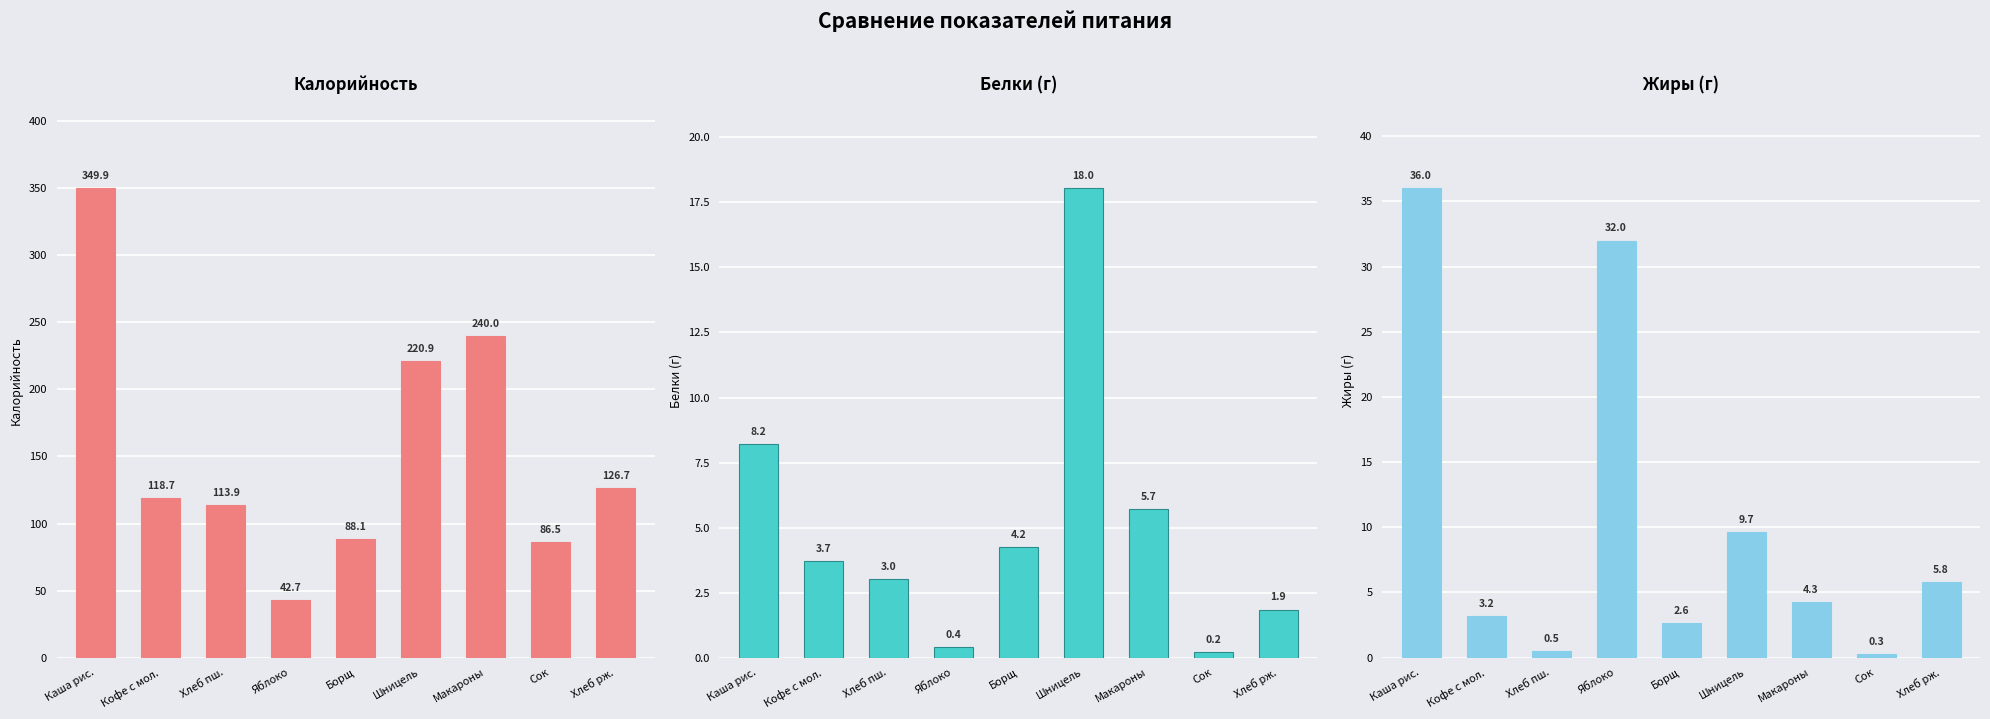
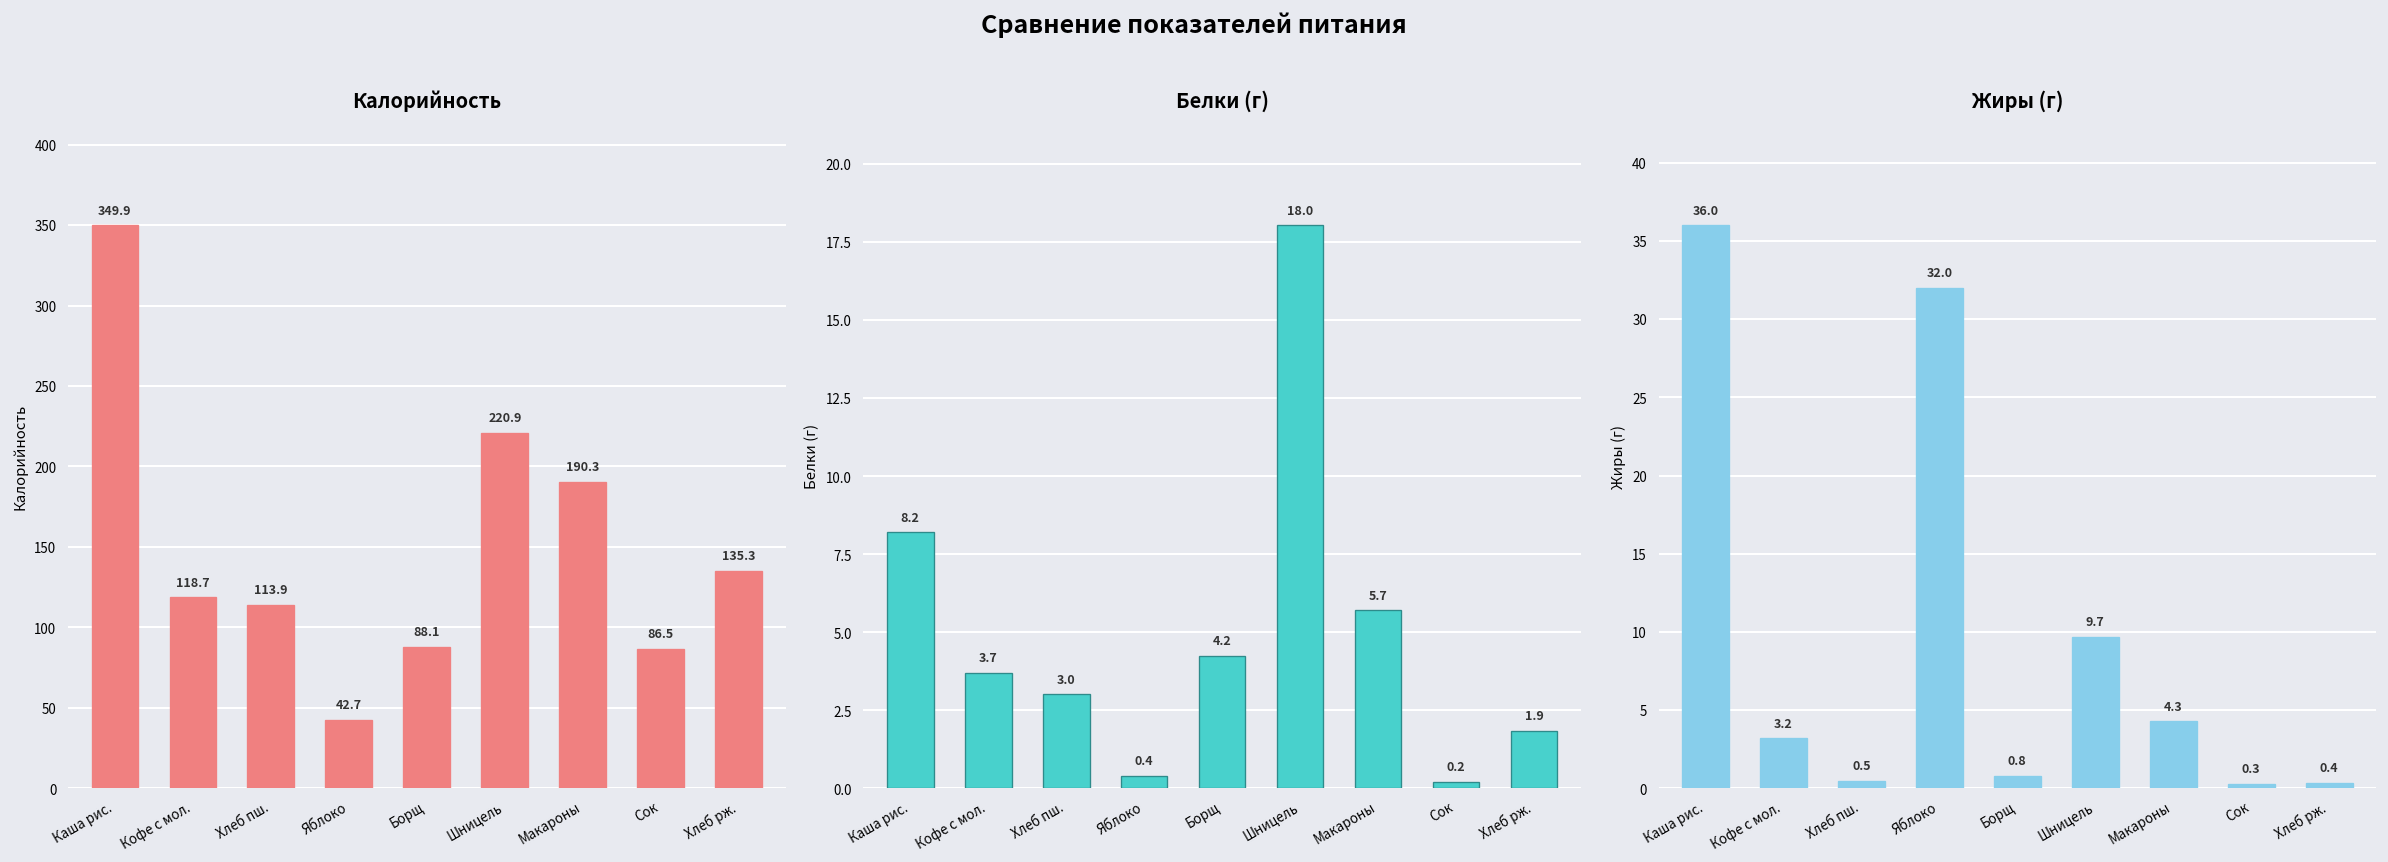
Калорийность, Макароны: 240.0 -> 190.3
Калорийность, Хлеб рж.: 126.7 -> 135.3
Жиры (г), Борщ: 2.6 -> 0.8
Жиры (г), Хлеб рж.: 5.8 -> 0.4
